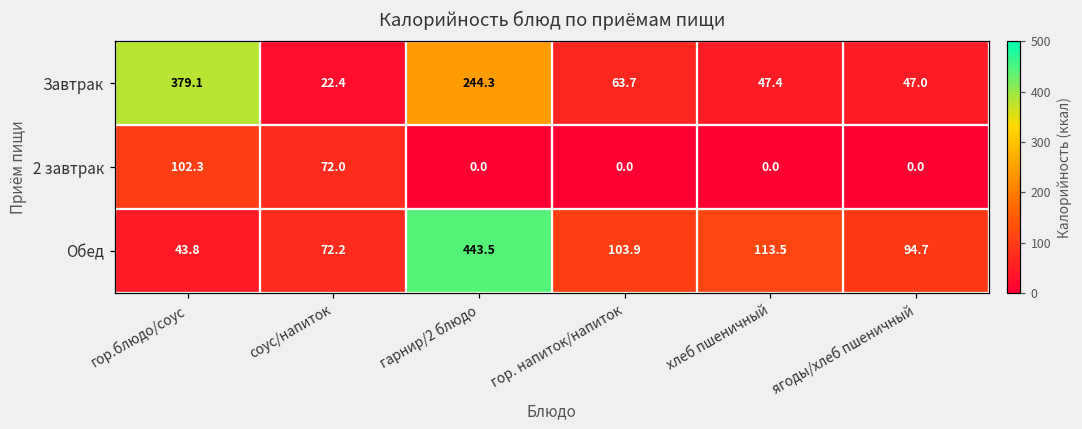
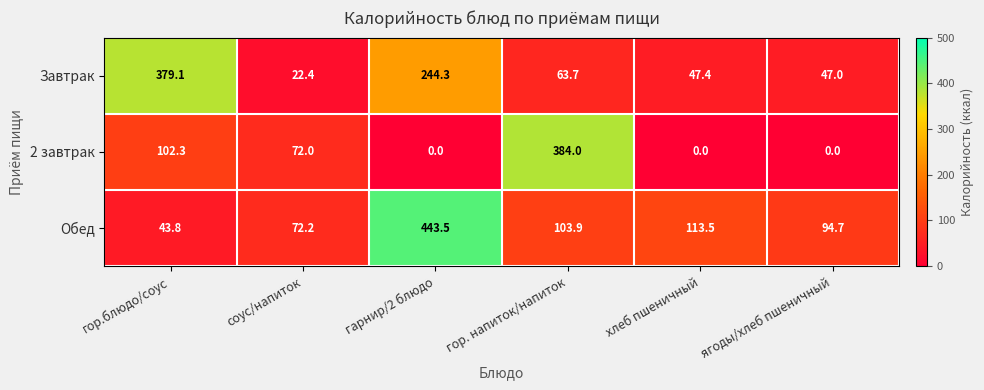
2 завтрак, гор. напиток/напиток: 0.0 -> 384.0
